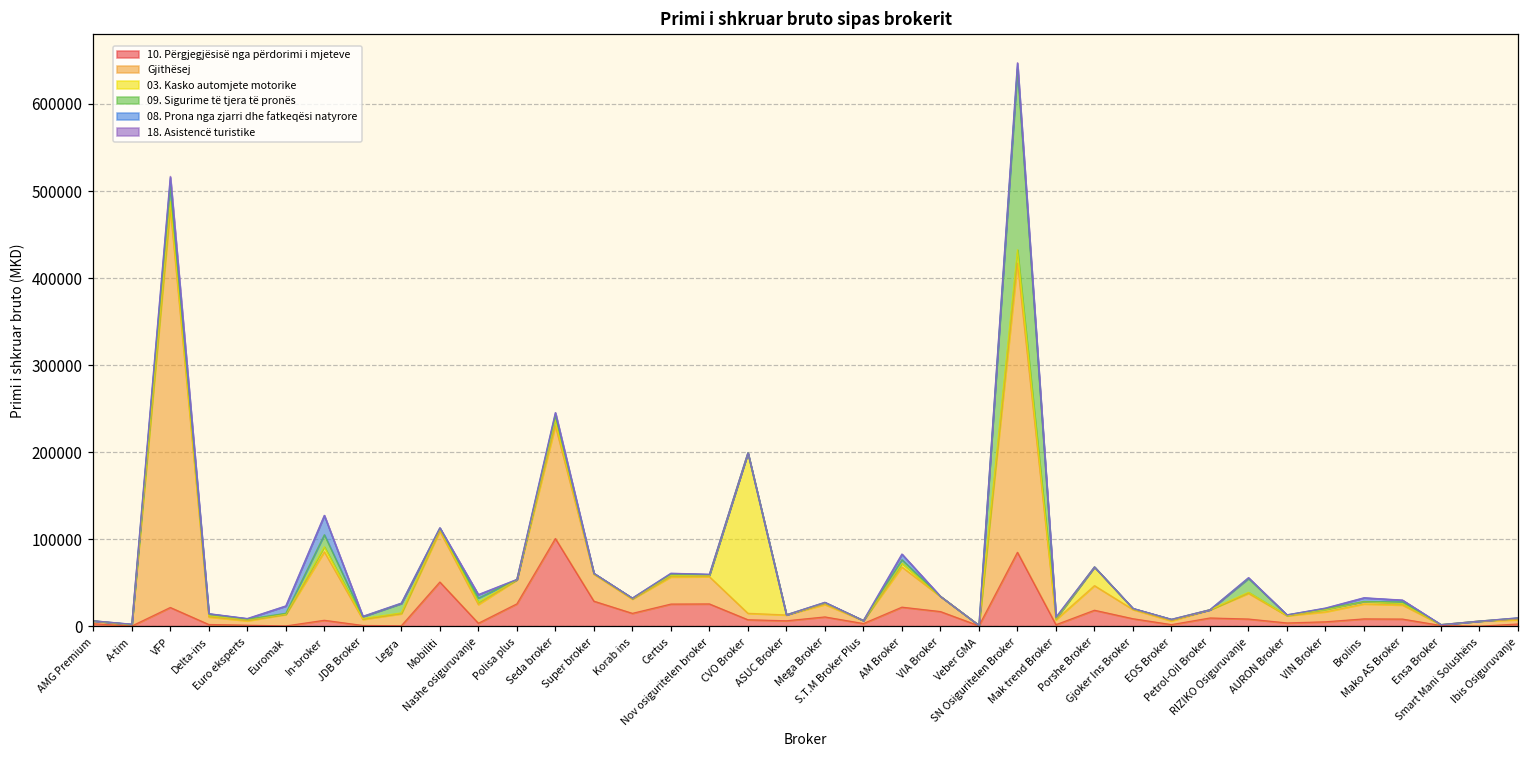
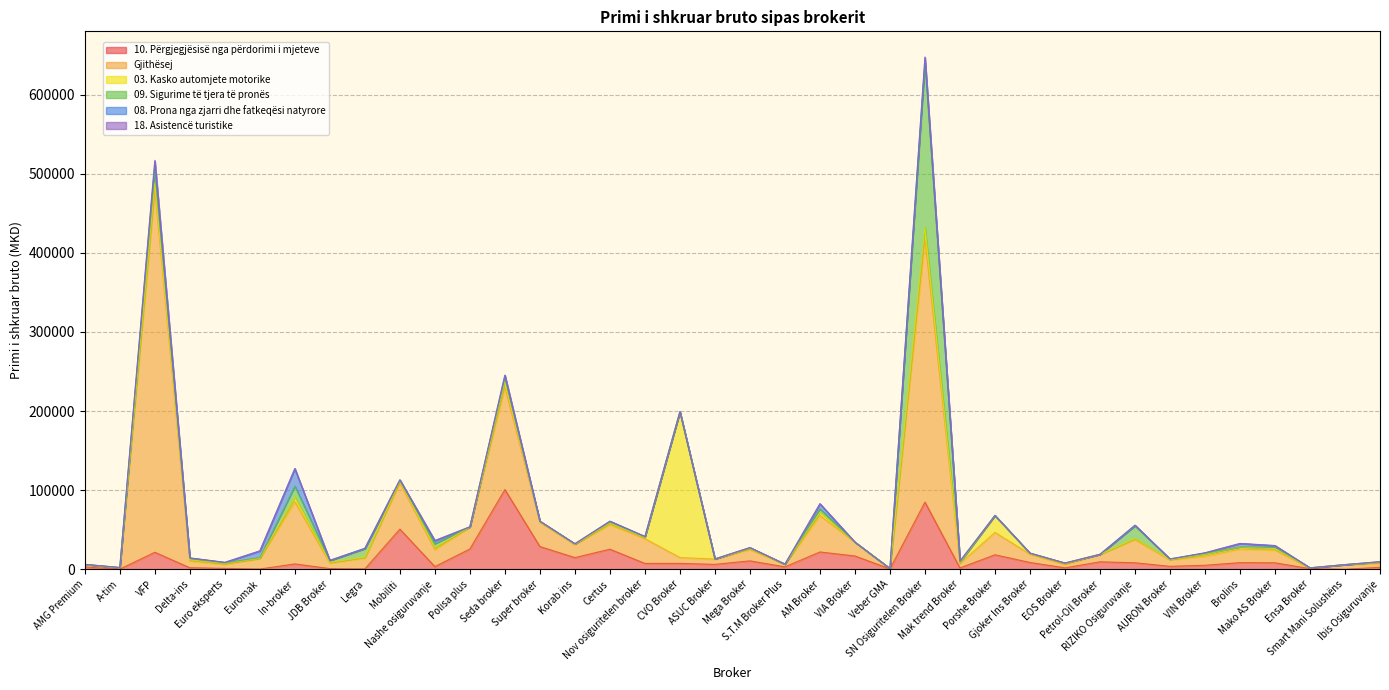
10. Përgjegjësisë nga përdorimi i mjeteve, Nov osiguritelen broker: 30000 -> 10000
